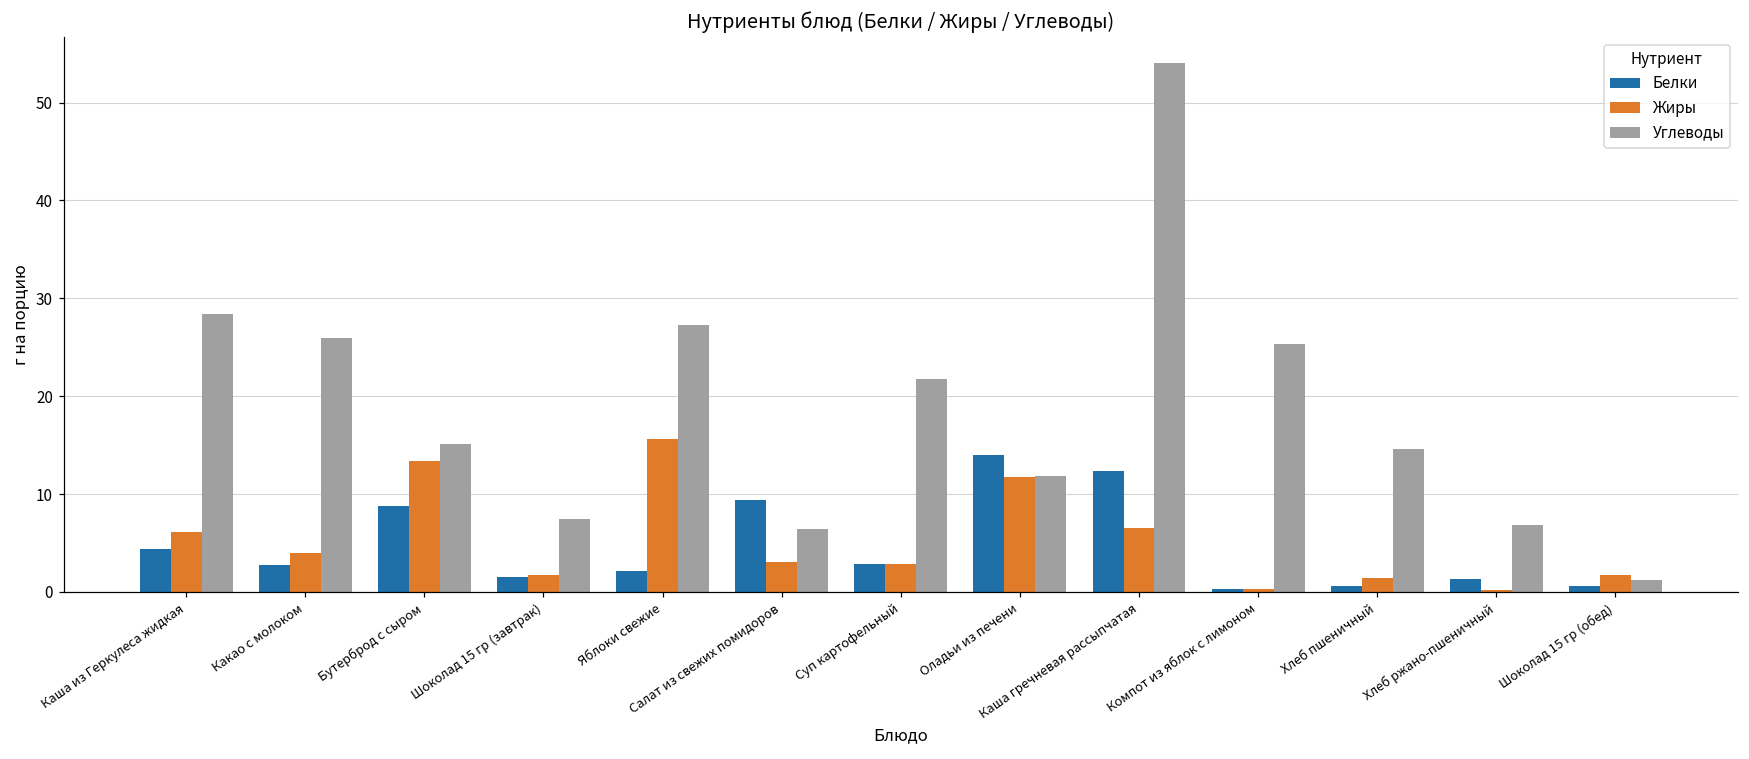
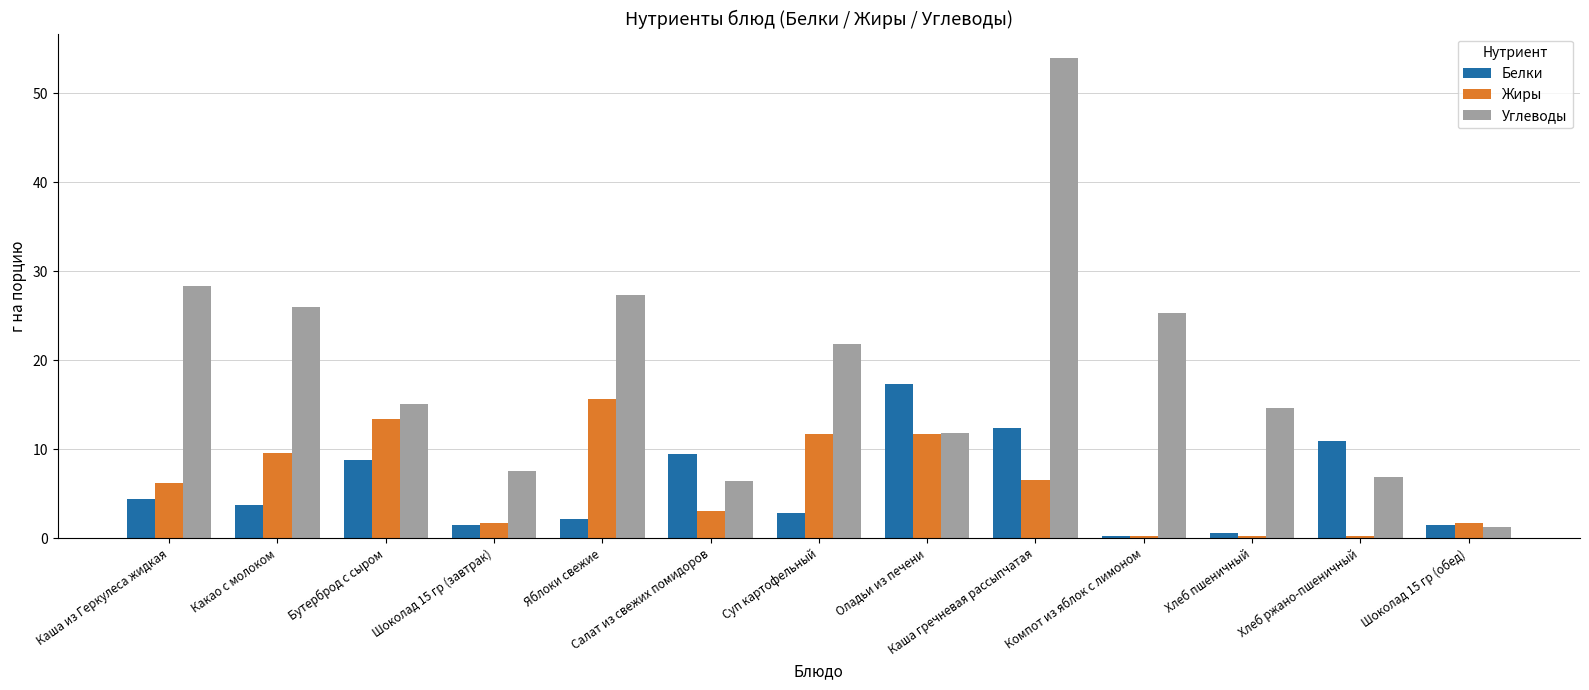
Белки, Какао с молоком: 3 -> 4
Жиры, Какао с молоком: 4 -> 10
Жиры, Суп картофельный: 3 -> 12
Белки, Оладьи из печени: 14 -> 17
Жиры, Хлеб пшеничный: 1 -> 0
Белки, Хлеб ржано-пшеничный: 1 -> 11
Белки, Шоколад 15 гр (обед): 0.6 -> 1.5
